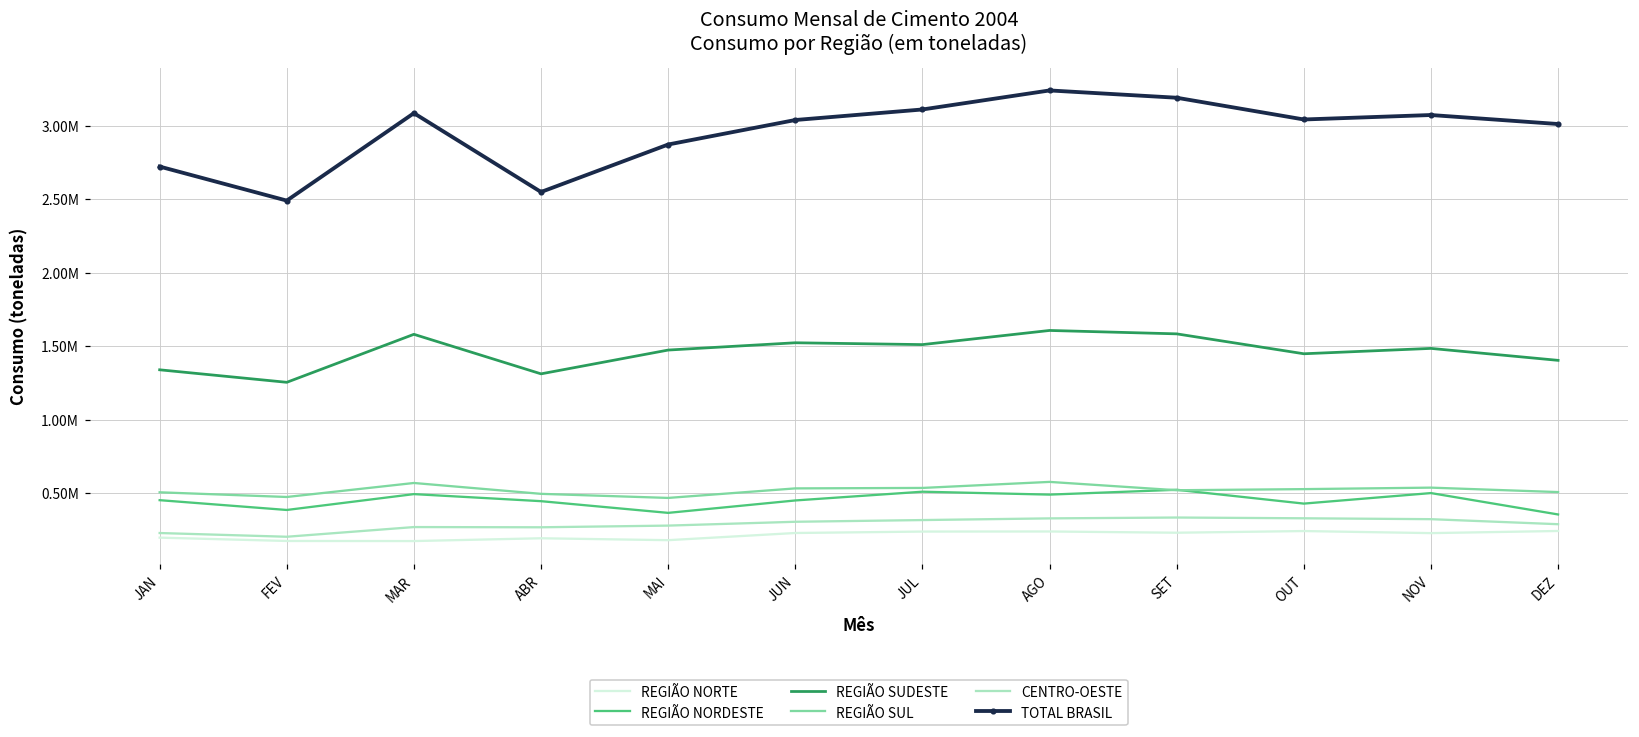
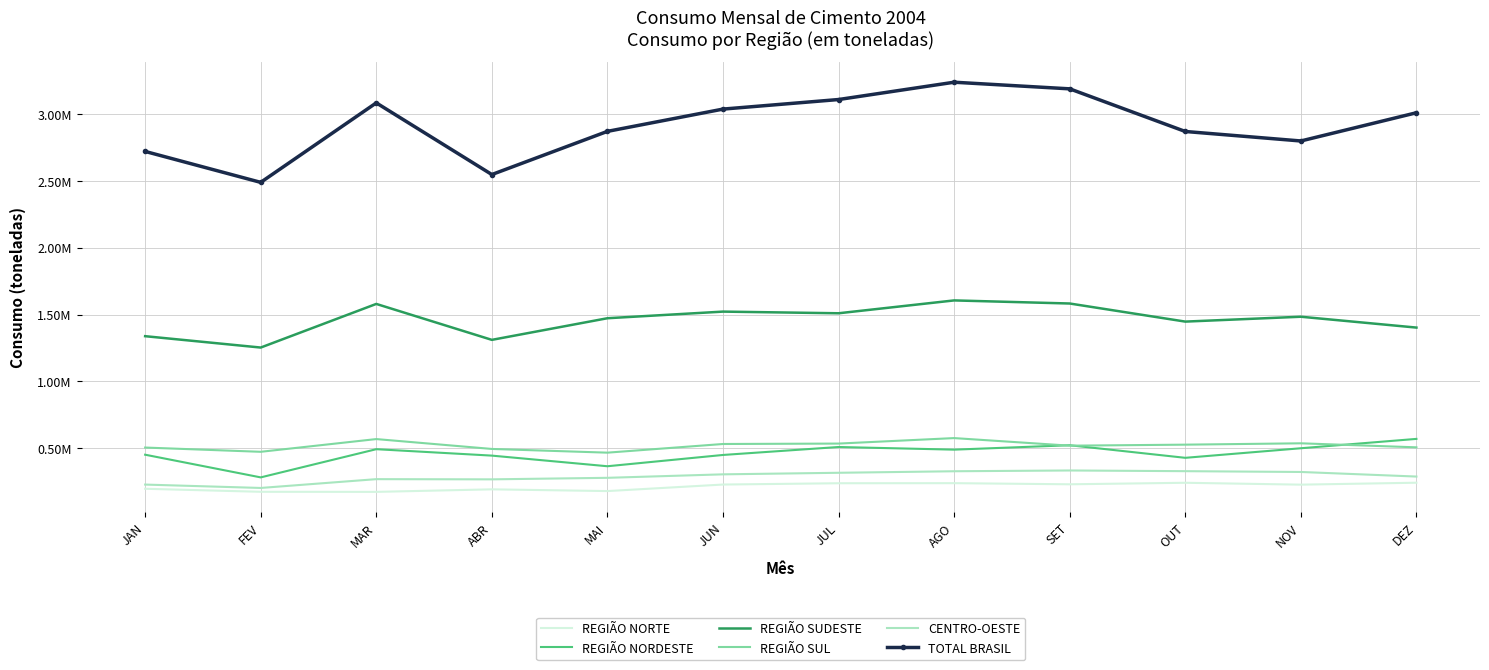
REGIÃO NORDESTE, FEV: 390000 -> 280000
TOTAL BRASIL, OUT: 3040000 -> 2870000
TOTAL BRASIL, NOV: 3070000 -> 2800000
REGIÃO NORDESTE, DEZ: 350000 -> 570000
